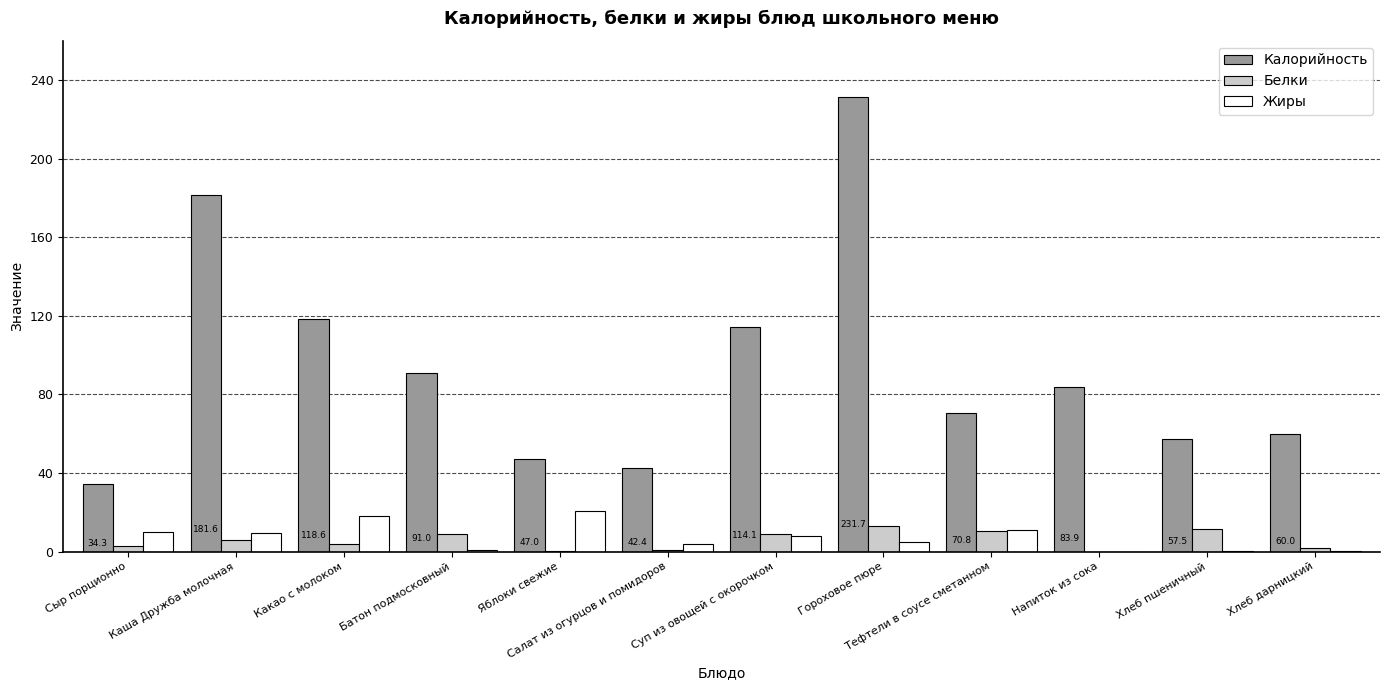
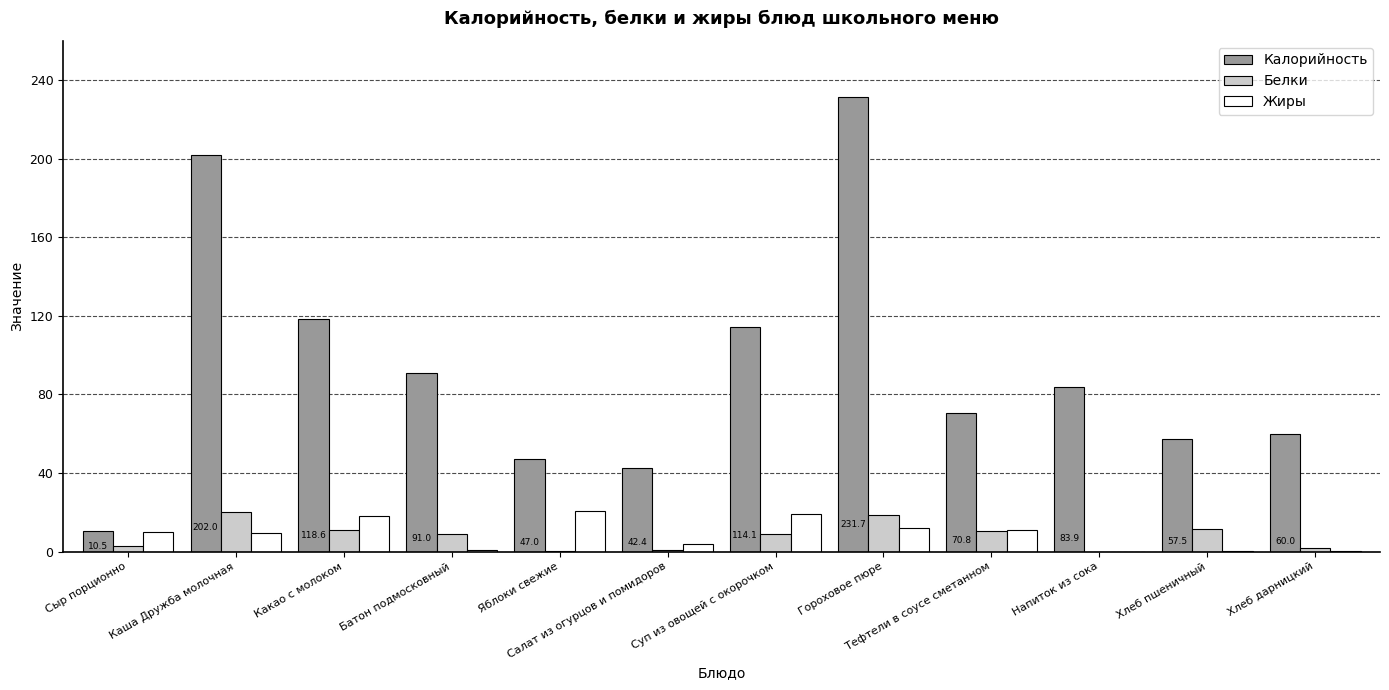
Калорийность, Сыр порционно: 34.3 -> 10.5
Калорийность, Каша Дружба молочная: 181.6 -> 202.0
Белки, Каша Дружба молочная: 6 -> 20
Белки, Какао с молоком: 4 -> 11
Жиры, Суп из овощей с окорочком: 8 -> 19
Белки, Гороховое пюре: 13 -> 18
Жиры, Гороховое пюре: 5 -> 12
